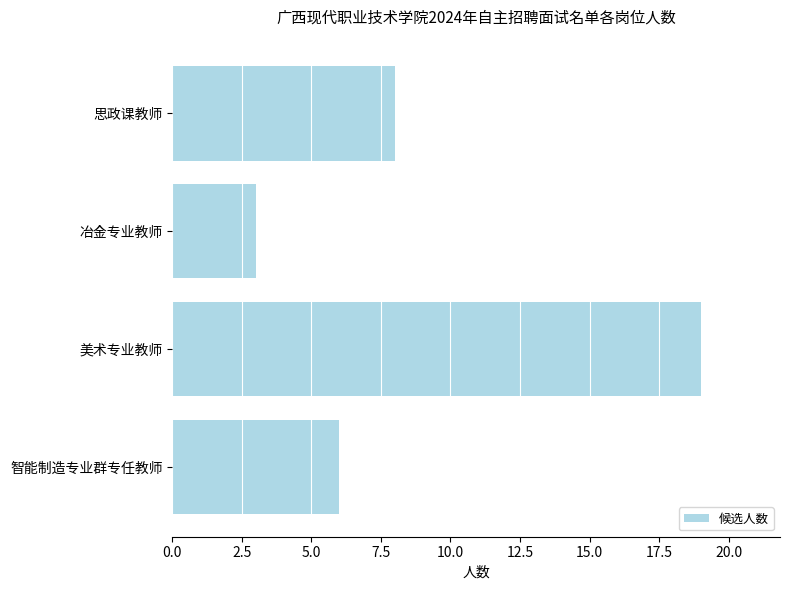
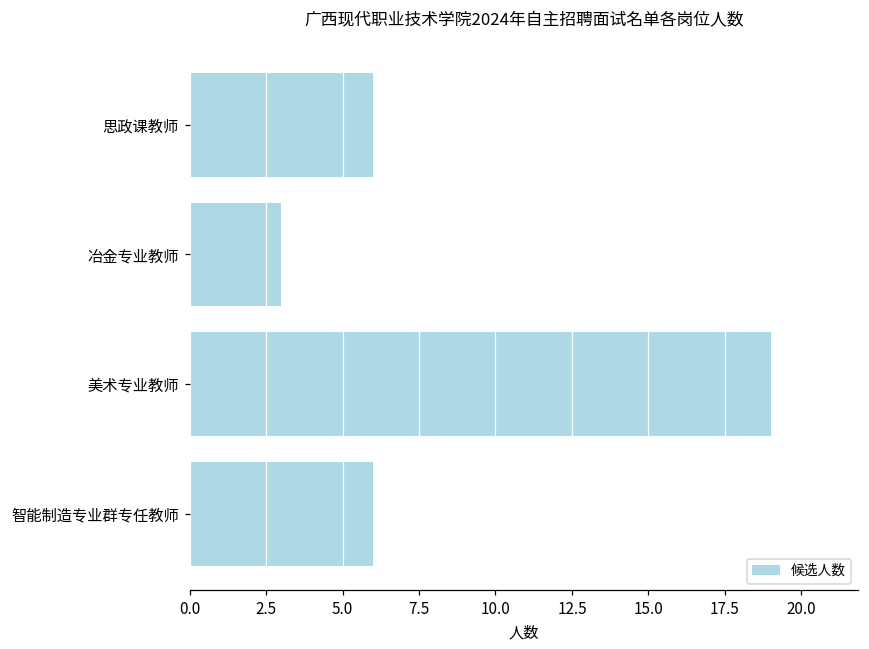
思政课教师: 8 -> 6
